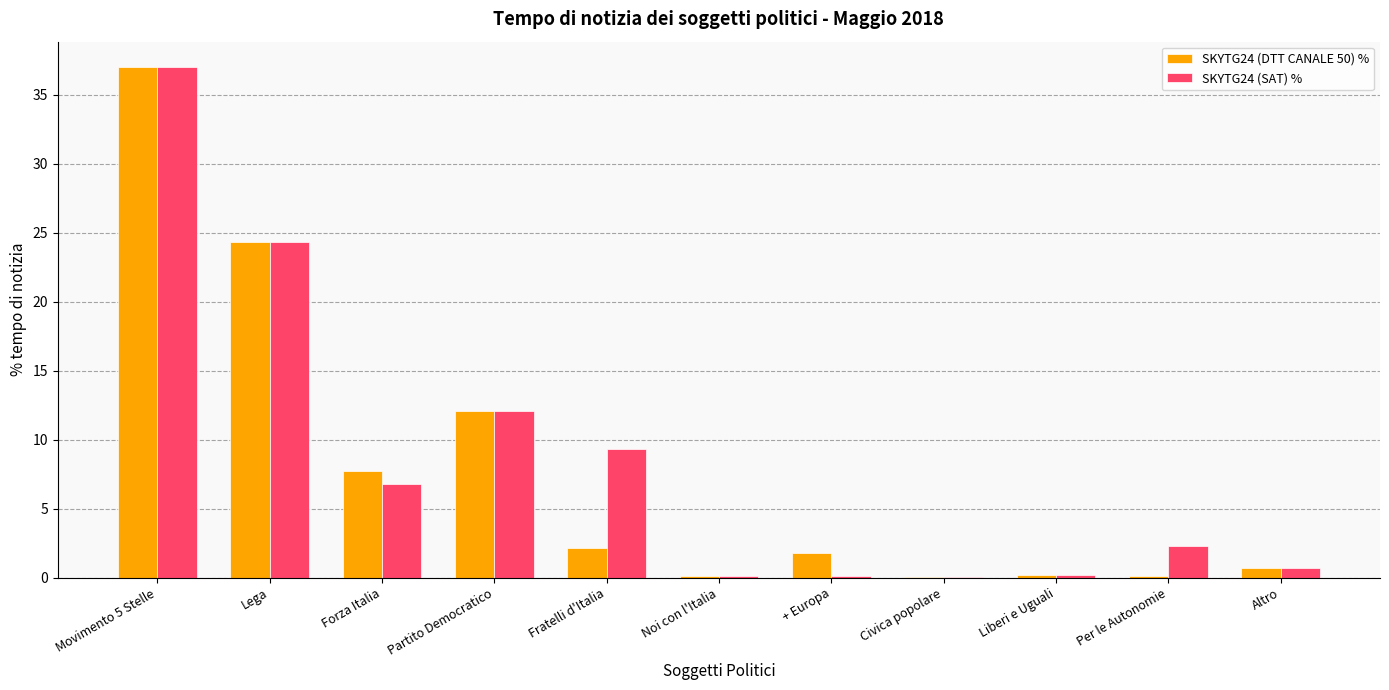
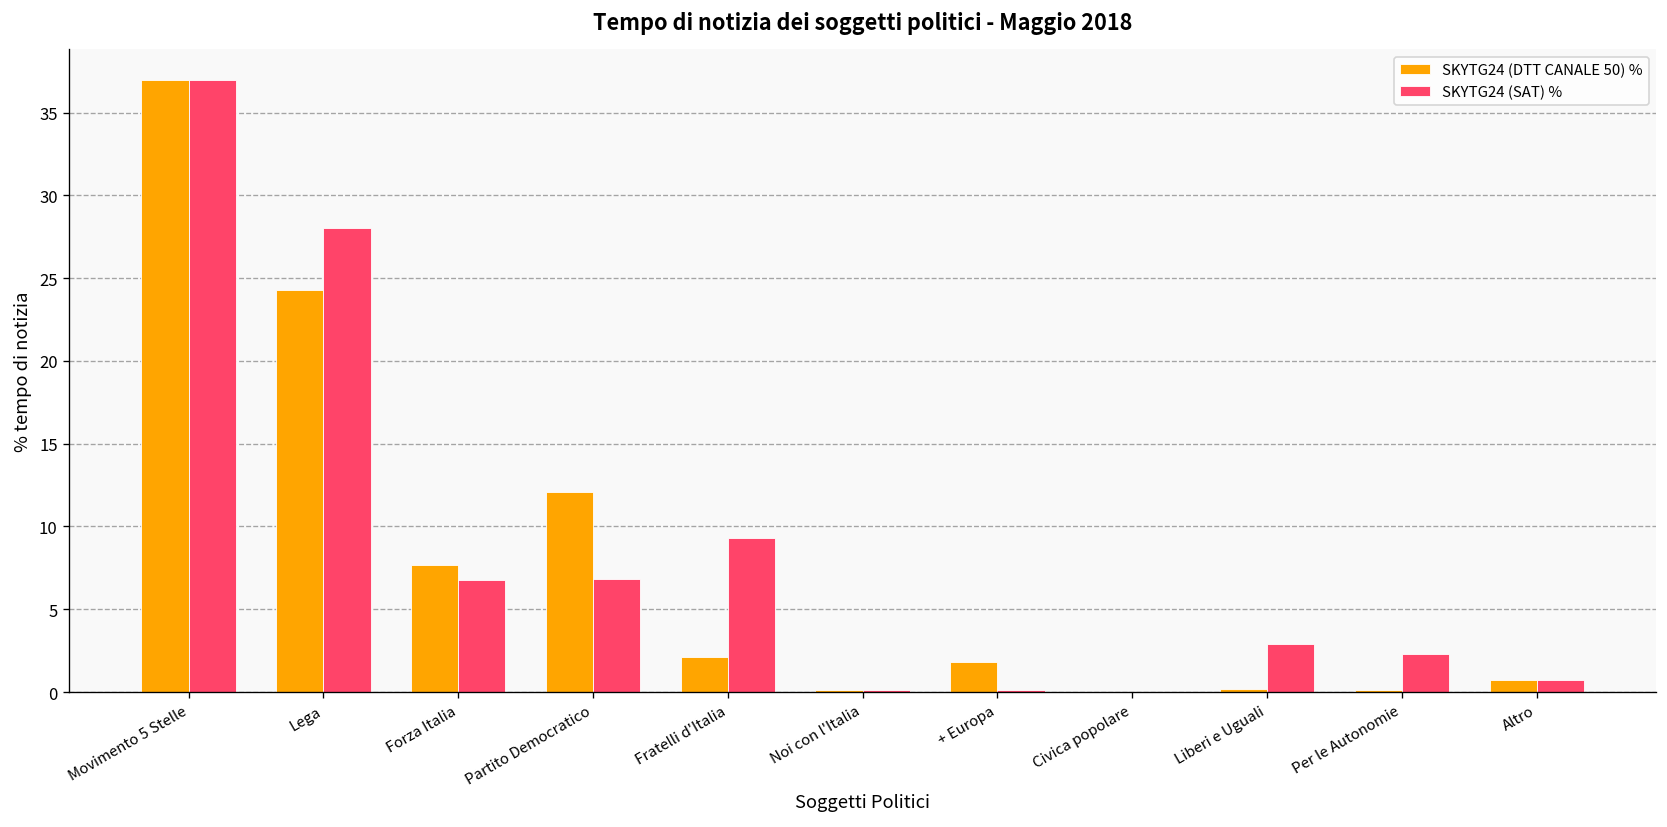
SKYTG24 (SAT) %, Lega: 24.3 -> 28.0
SKYTG24 (SAT) %, Partito Democratico: 12.1 -> 6.8
SKYTG24 (SAT) %, Liberi e Uguali: 0.2 -> 2.9
